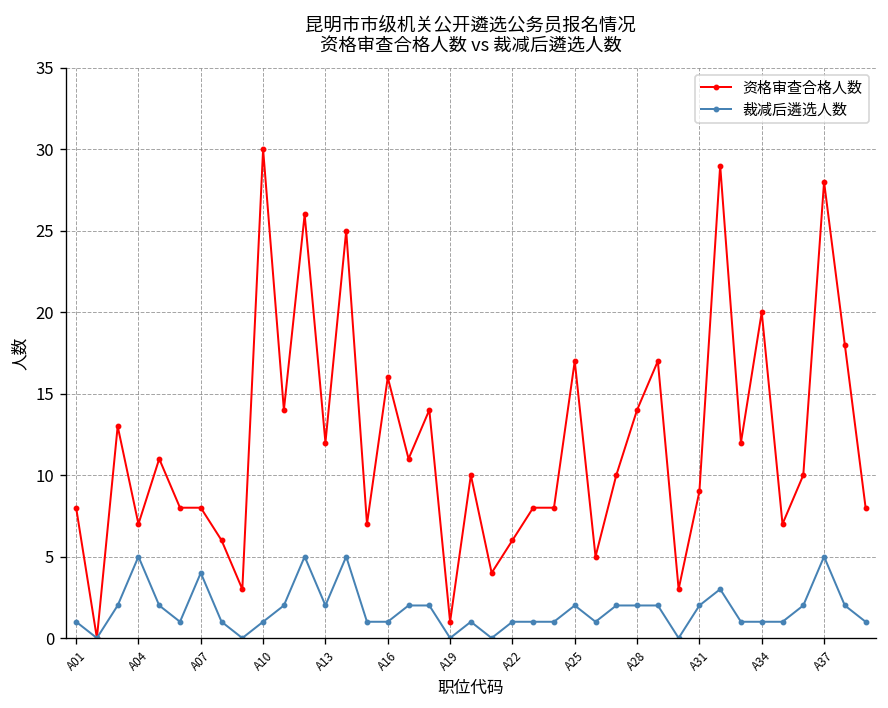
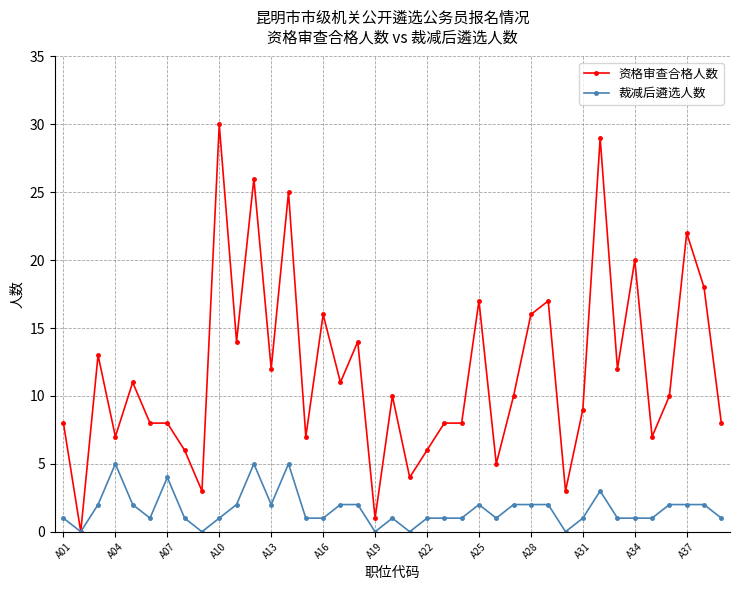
资格审查合格人数, A28: 14 -> 16
裁减后遴选人数, A31: 2 -> 1
资格审查合格人数, A37: 28 -> 22
裁减后遴选人数, A37: 5 -> 2
